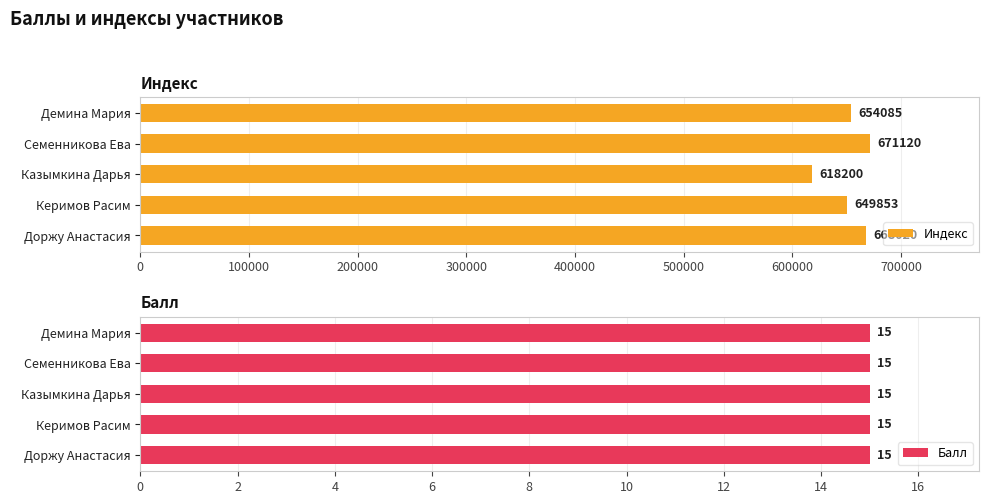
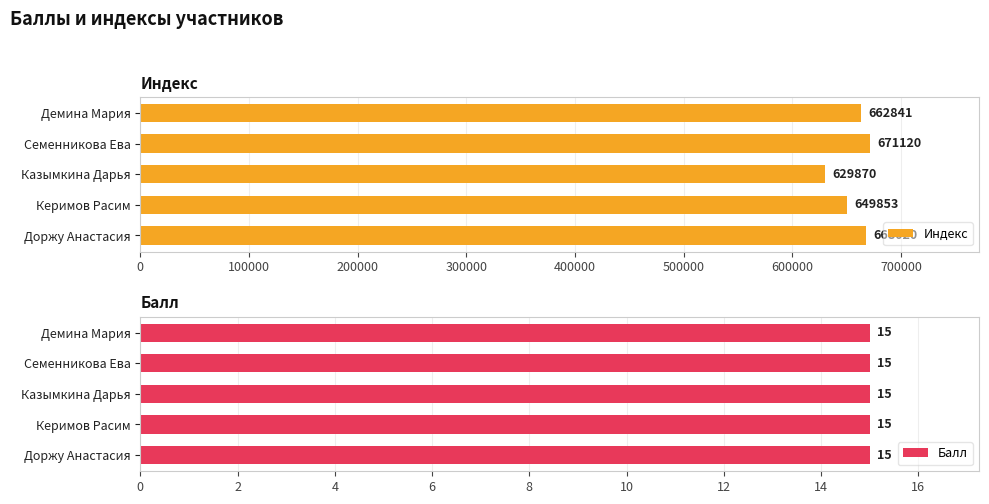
Индекс, Демина Мария: 654085 -> 662841
Индекс, Казымкина Дарья: 618200 -> 629870
